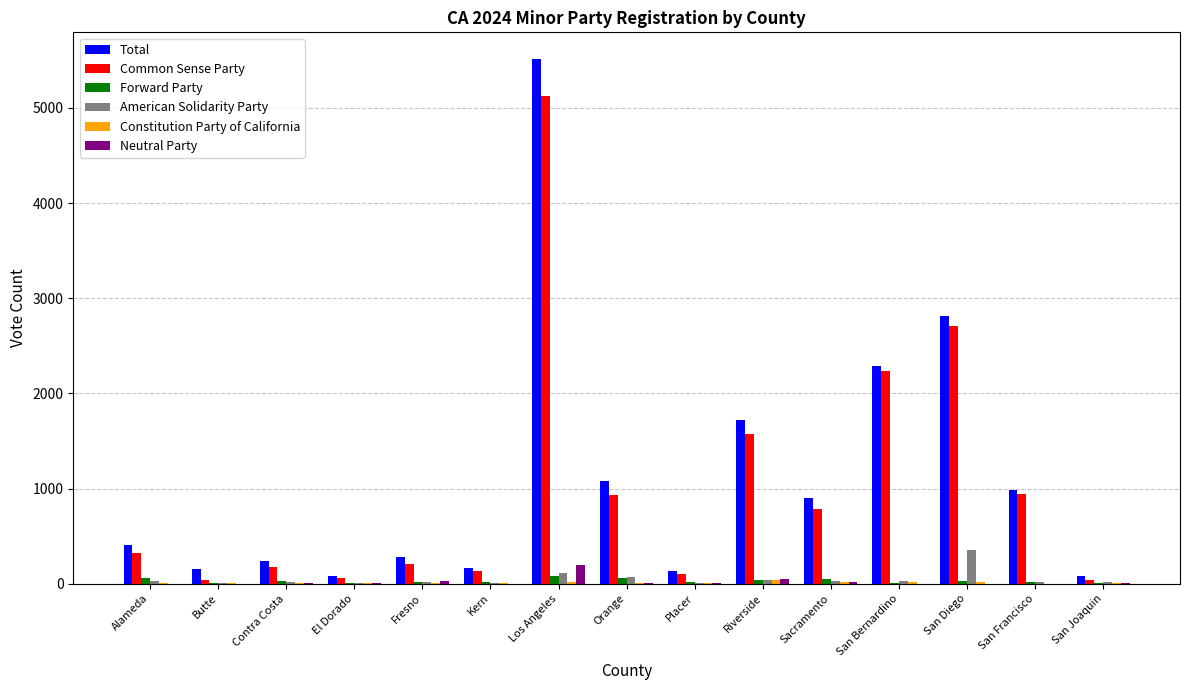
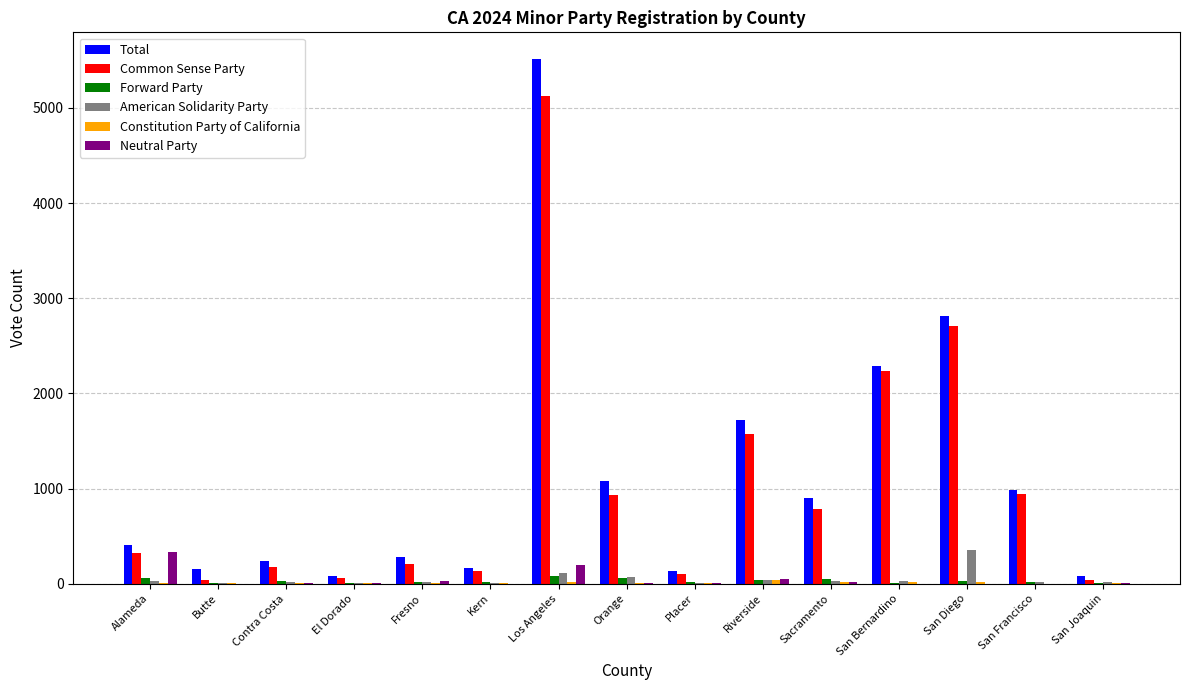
Neutral Party, Alameda: 0 -> 300
